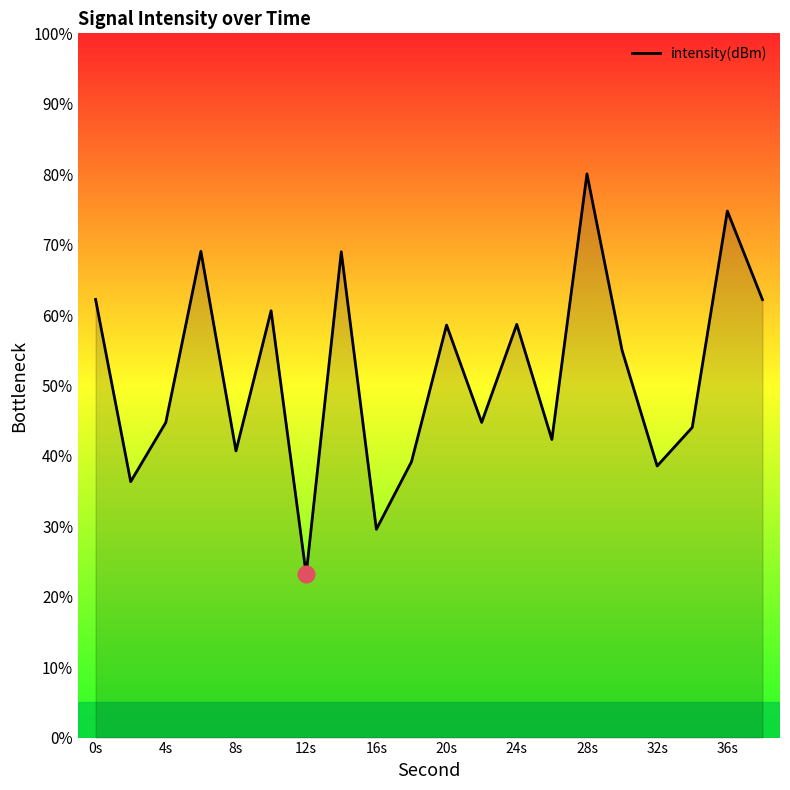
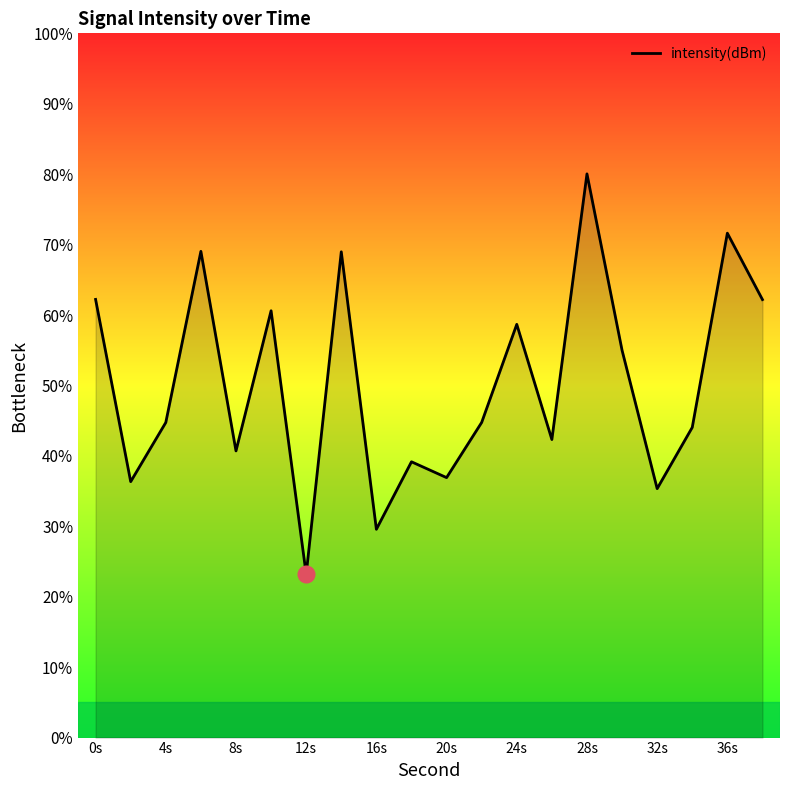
intensity(dBm), 20s: 59% -> 37%
intensity(dBm), 32s: 39% -> 35%
intensity(dBm), 36s: 75% -> 72%
